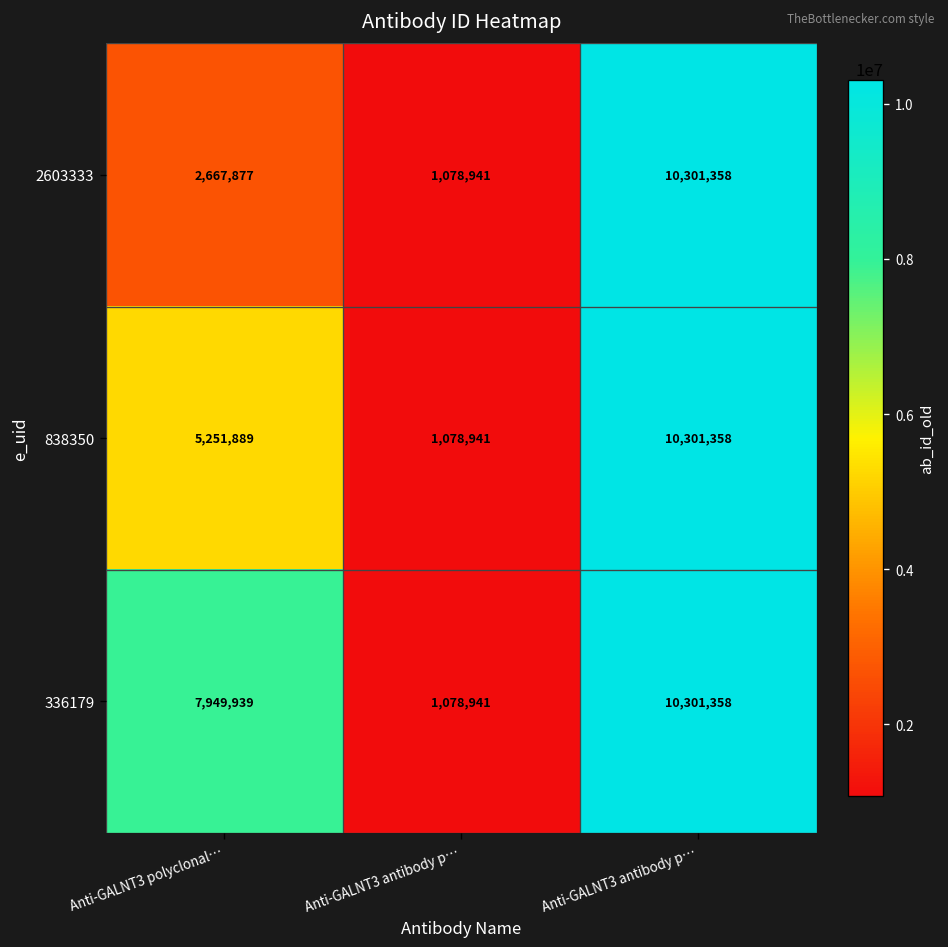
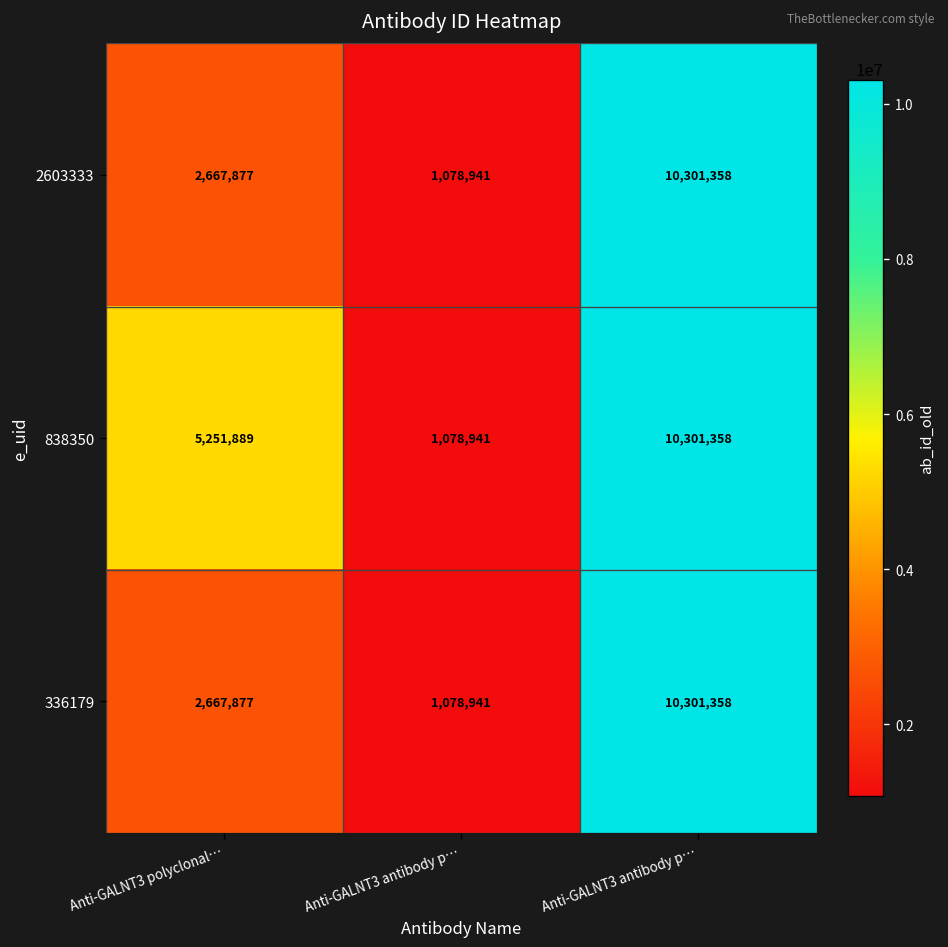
336179, Anti-GALNT3 polyclonal…: 7,949,939 -> 2,667,877
